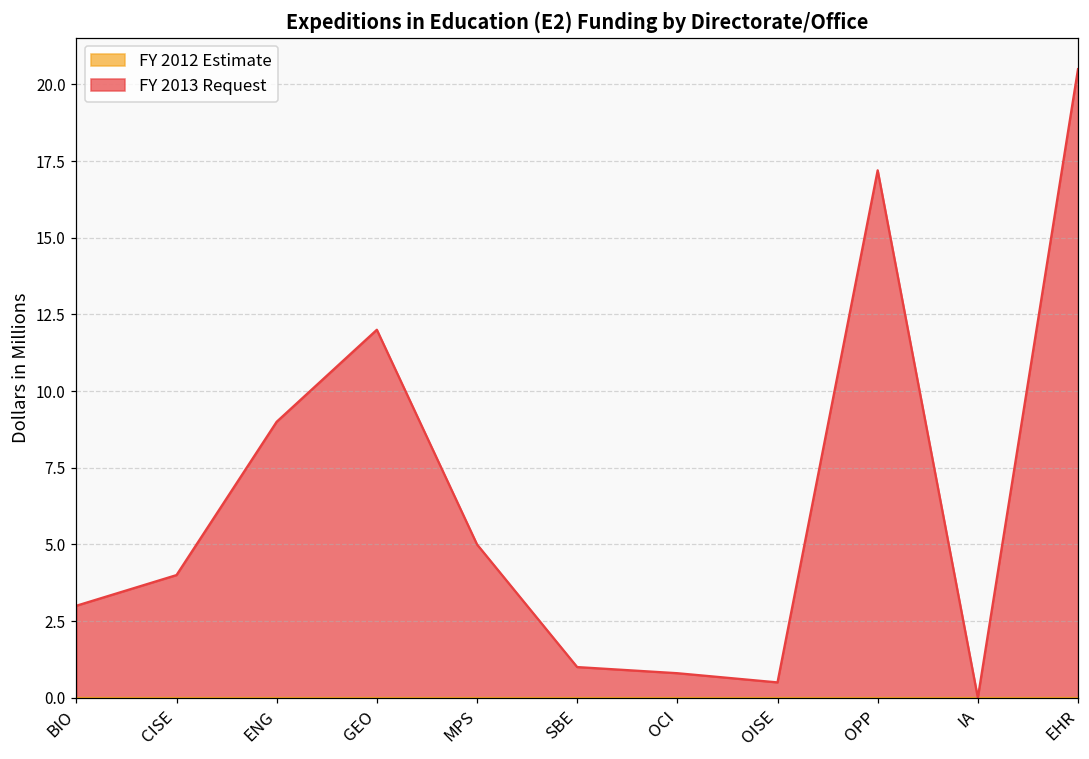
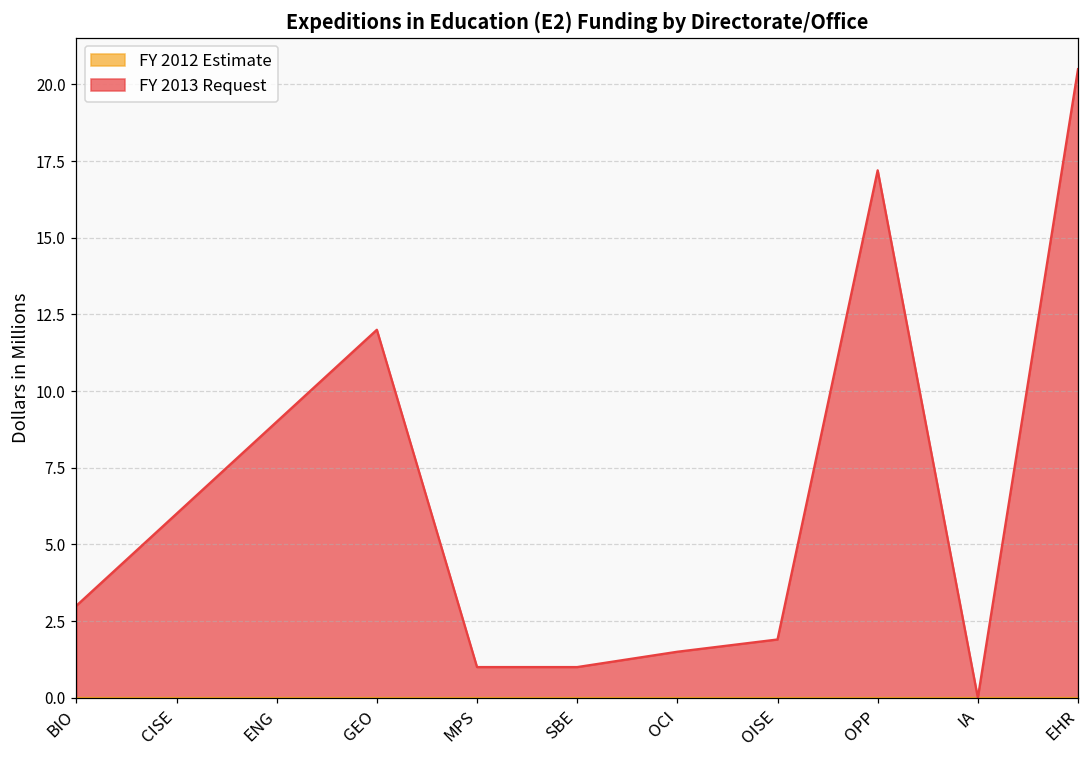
FY 2013 Request, CISE: 4 -> 6
FY 2013 Request, MPS: 5 -> 1
FY 2013 Request, OCI: 0.8 -> 1.5
FY 2013 Request, OISE: 0.5 -> 1.9
